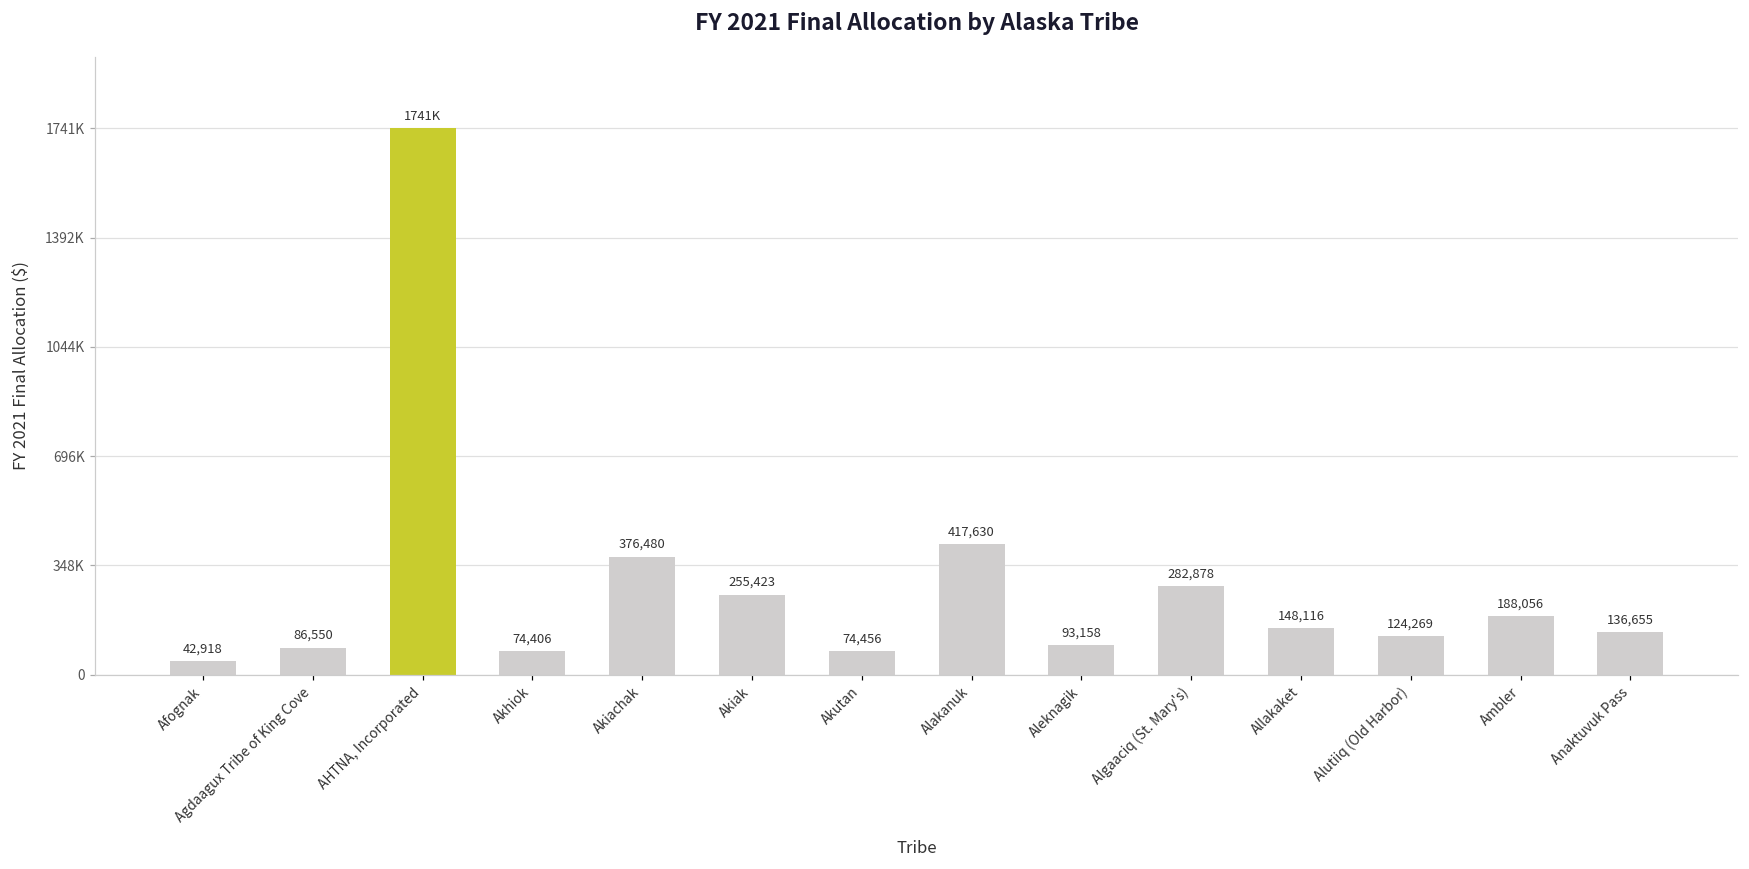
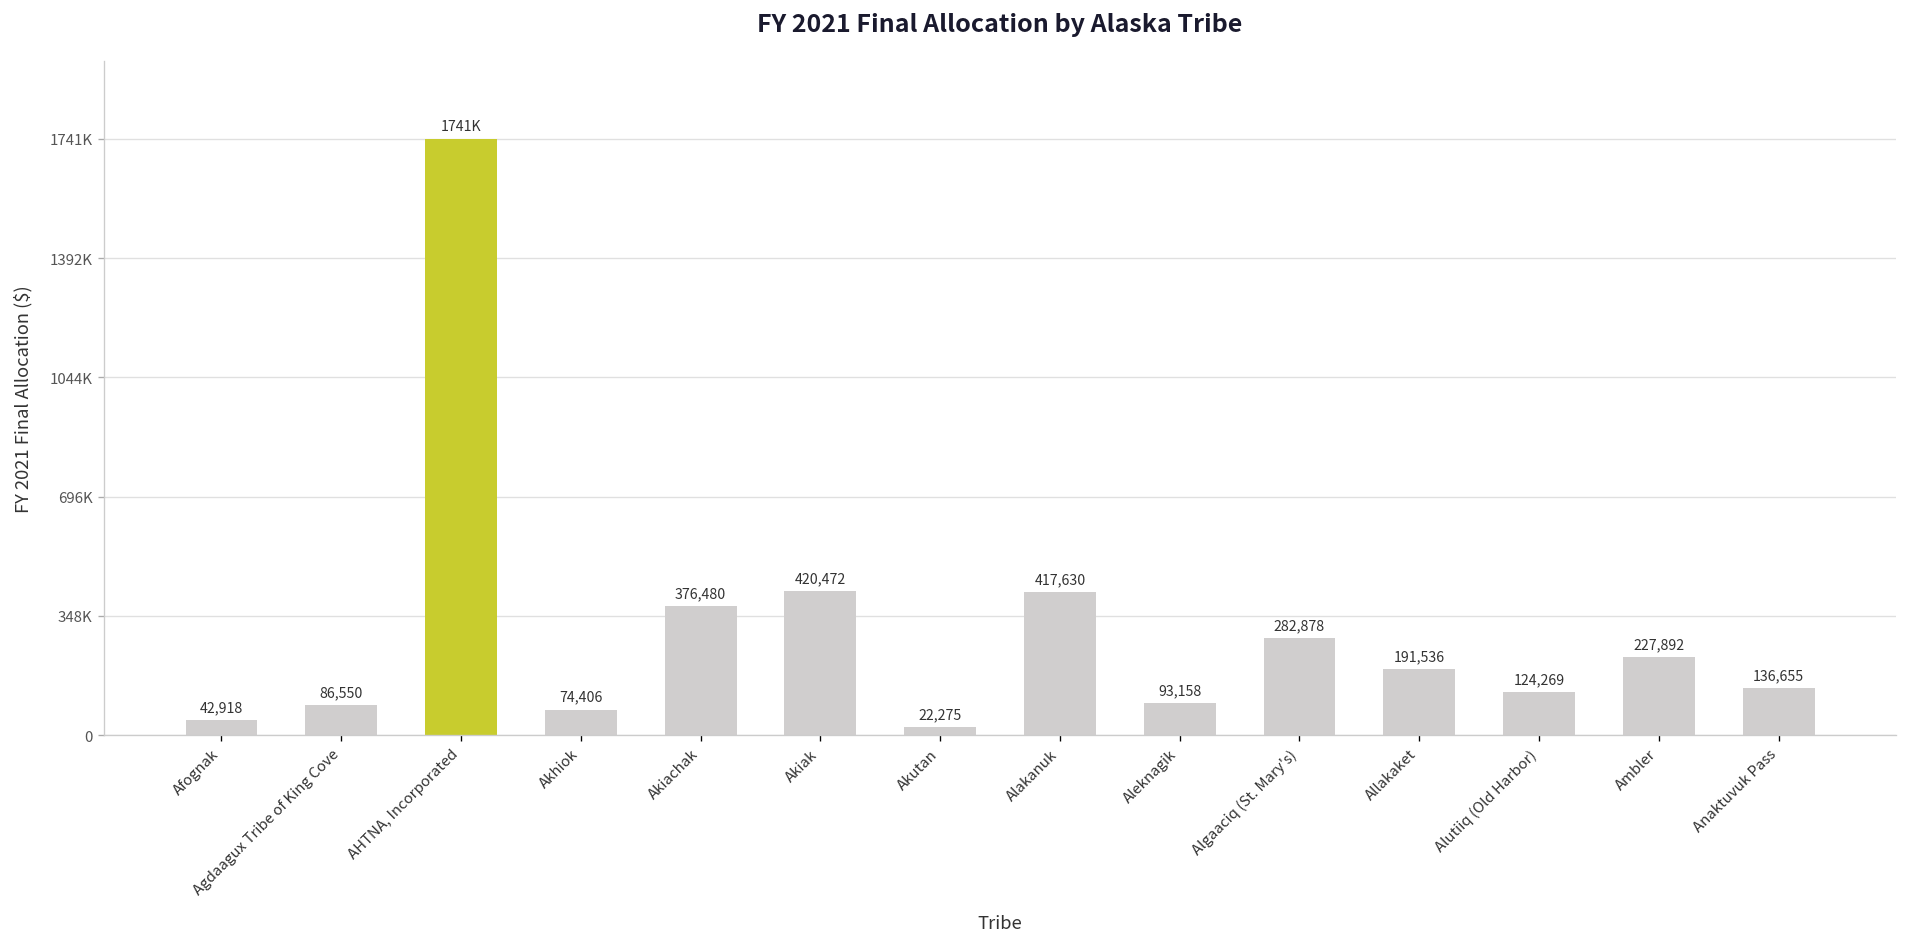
Akiak: 255,423 -> 420,472
Akutan: 74,456 -> 22,275
Allakaket: 148,116 -> 191,536
Ambler: 188,056 -> 227,892
